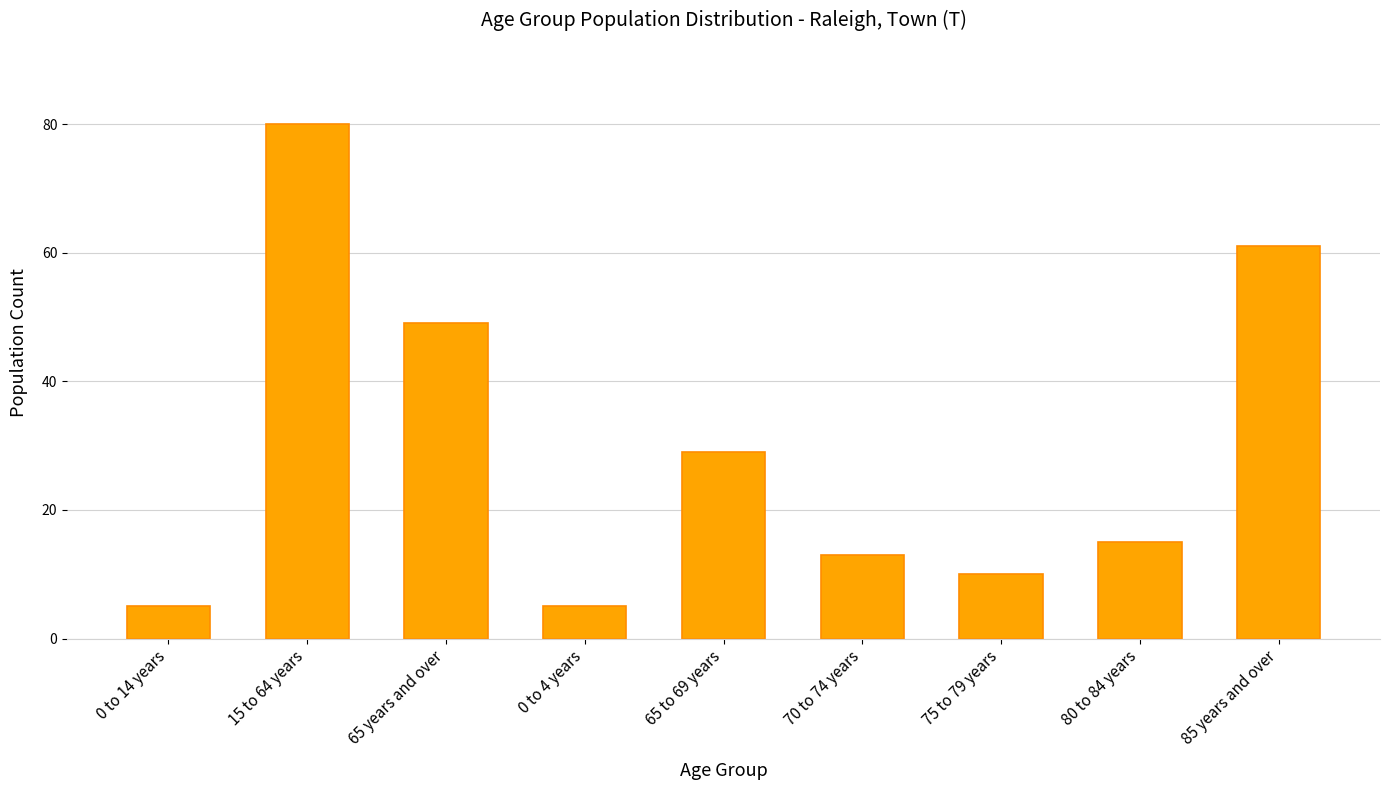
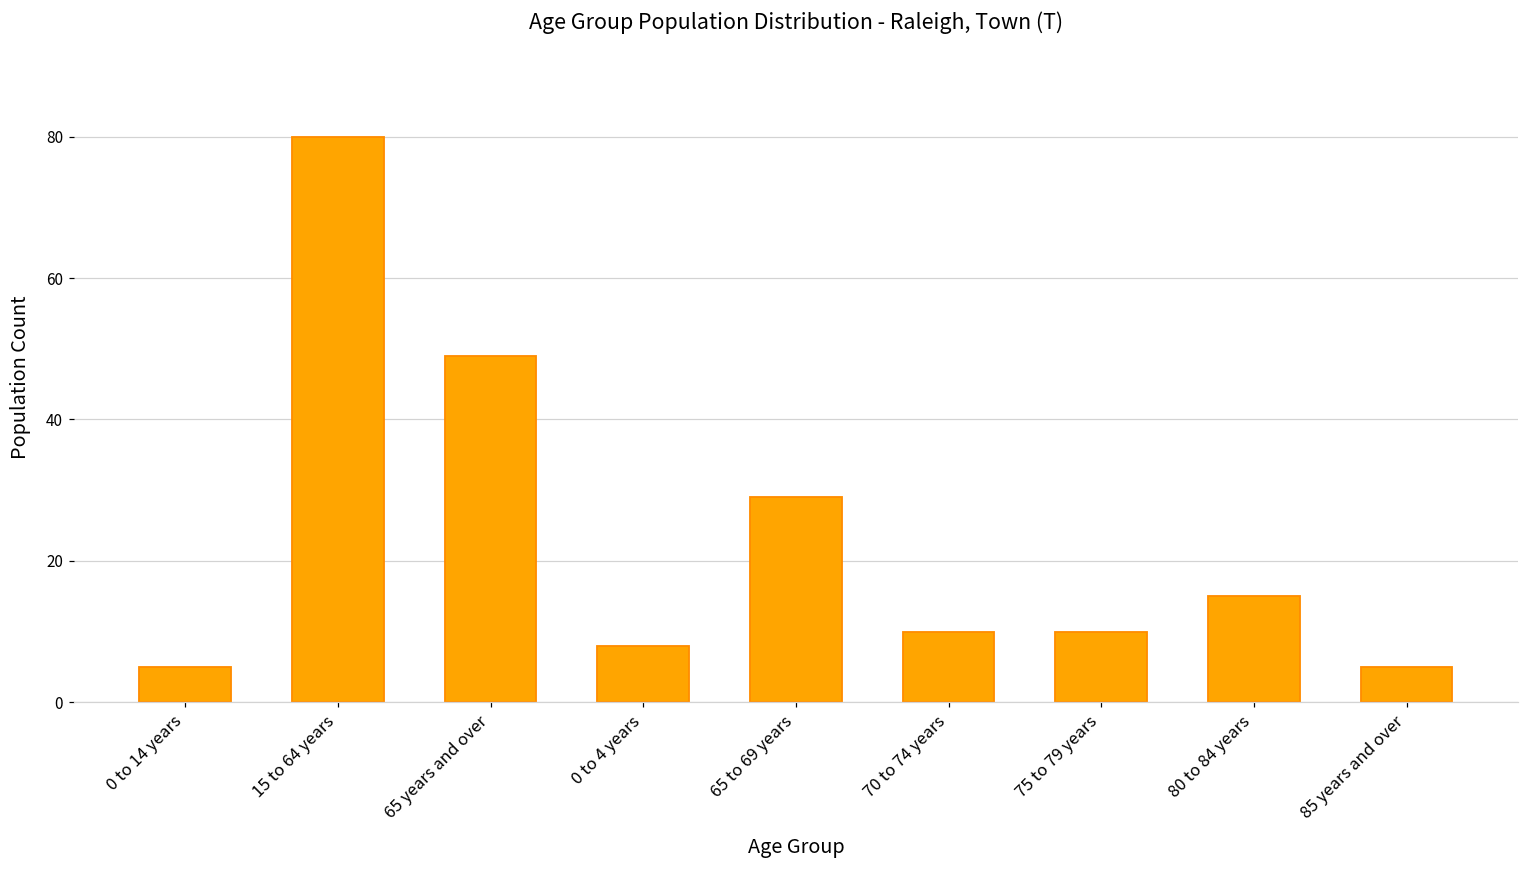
0 to 4 years: 5 -> 8
70 to 74 years: 13 -> 10
85 years and over: 61 -> 5
